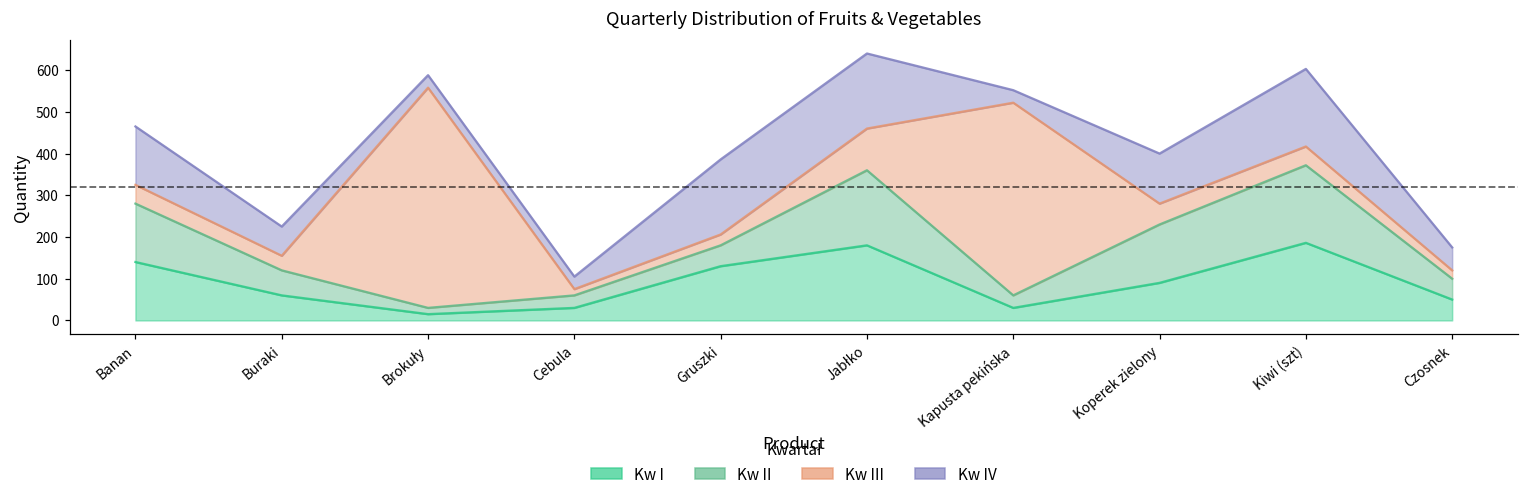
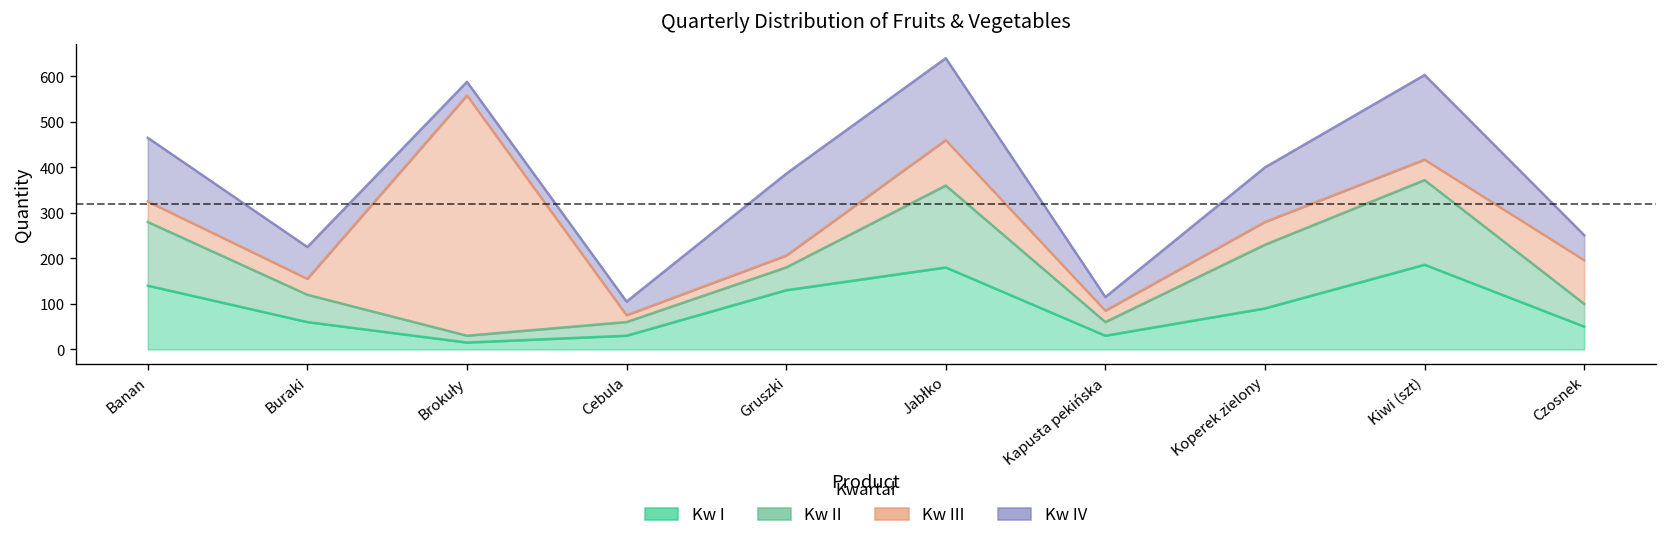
Kw III, Kapusta pekińska: 460 -> 30
Kw III, Czosnek: 20 -> 100
